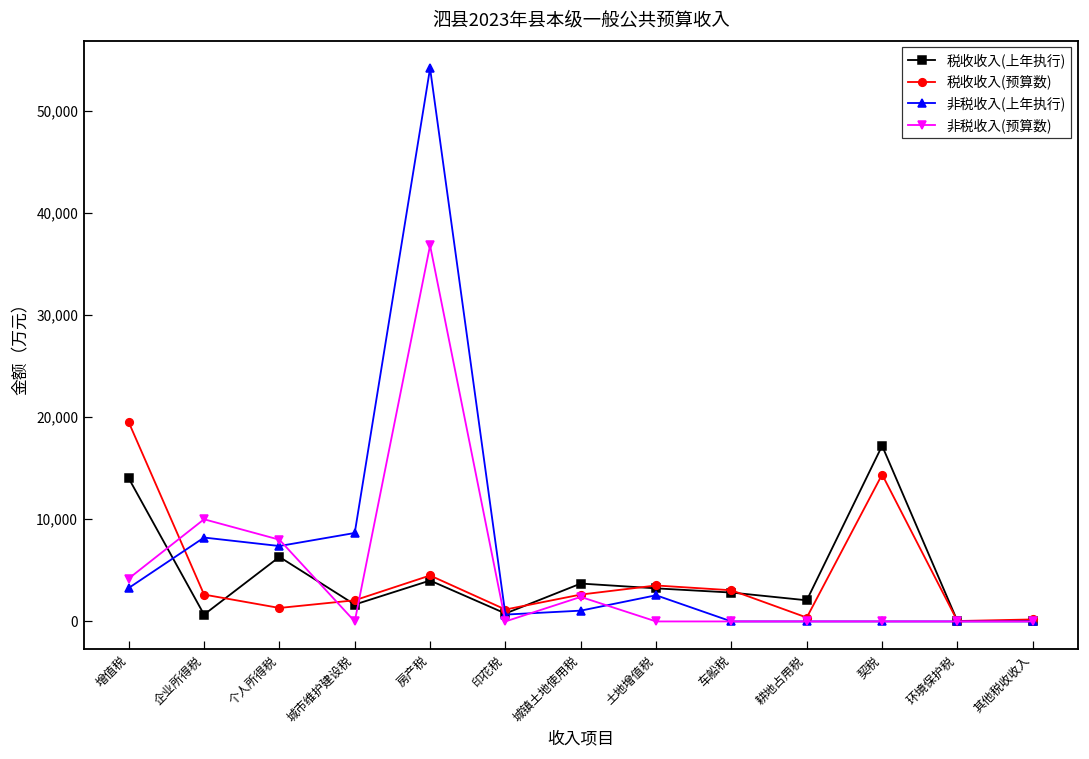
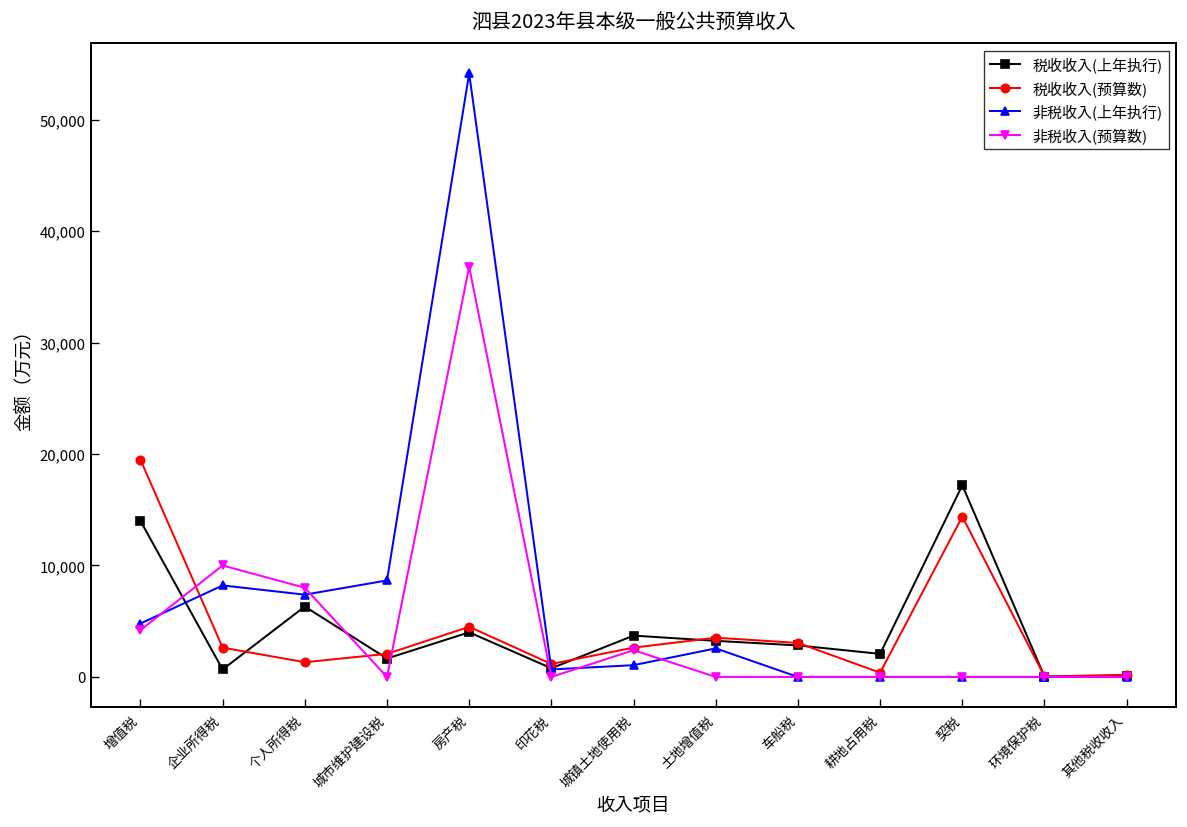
非税收入(上年执行), 增值税: 3,000 -> 5,000
